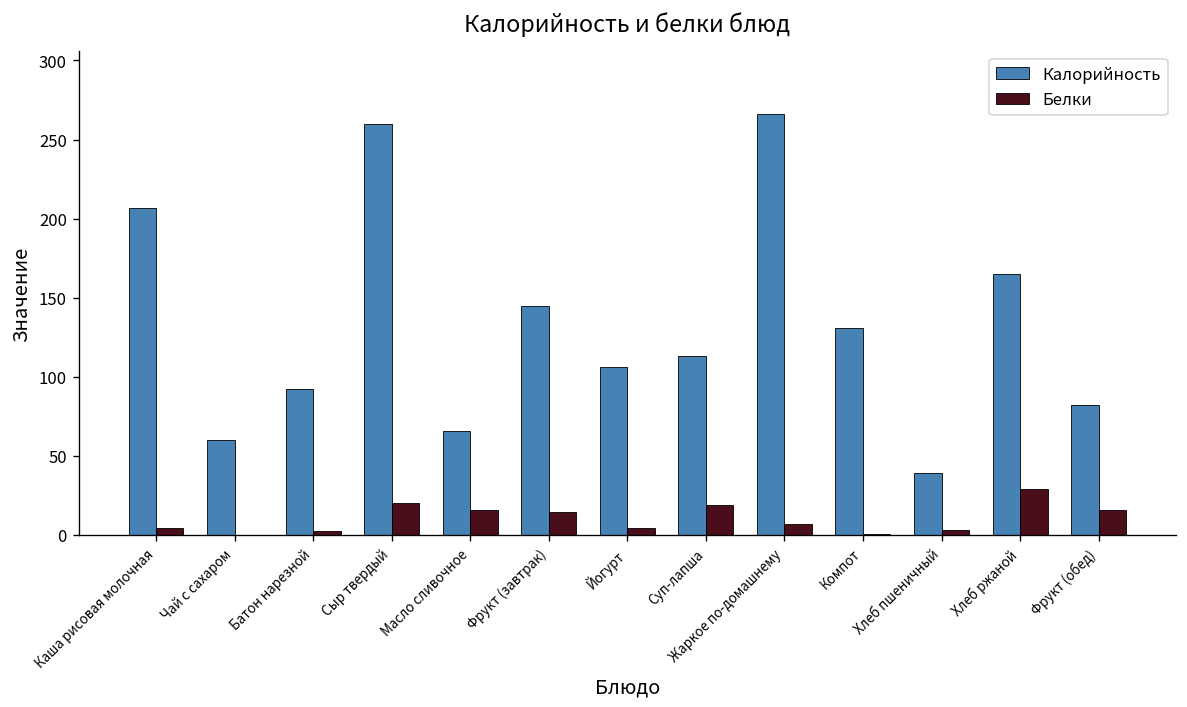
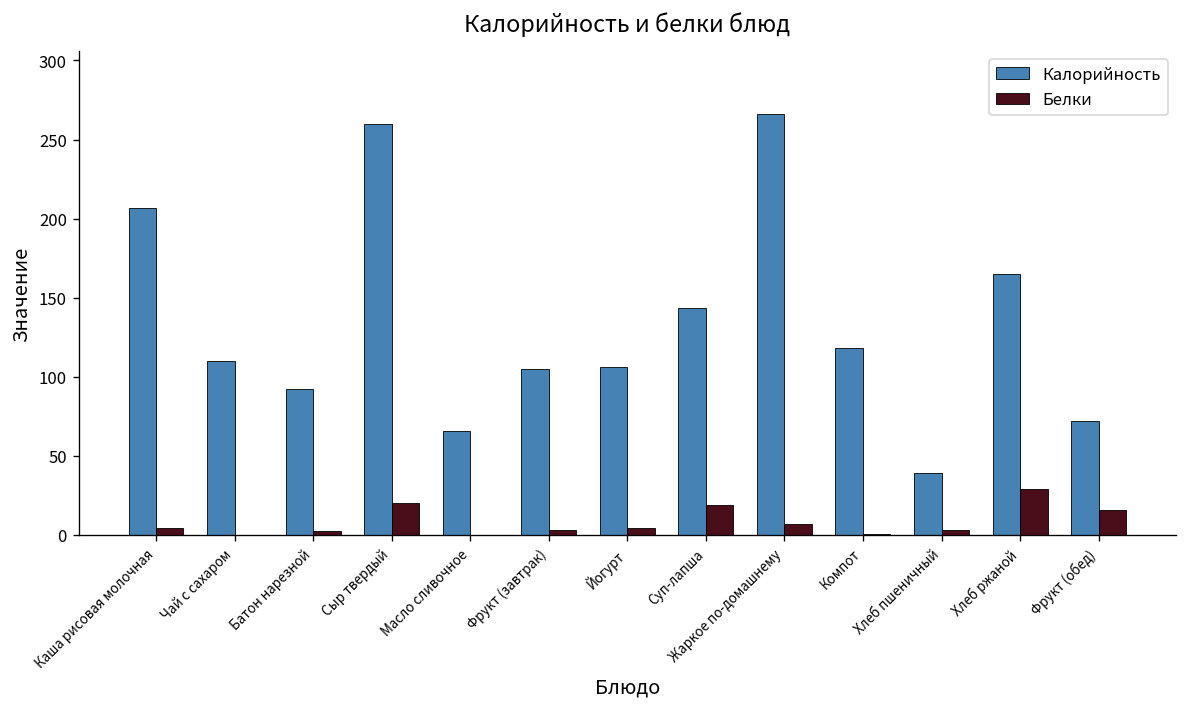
Калорийность, Чай с сахаром: 60 -> 110
Белки, Масло сливочное: 16 -> 0
Калорийность, Фрукт (завтрак): 145 -> 105
Белки, Фрукт (завтрак): 15 -> 3
Калорийность, Суп-лапша: 113 -> 143
Калорийность, Компот: 131 -> 118
Калорийность, Фрукт (обед): 82 -> 72
